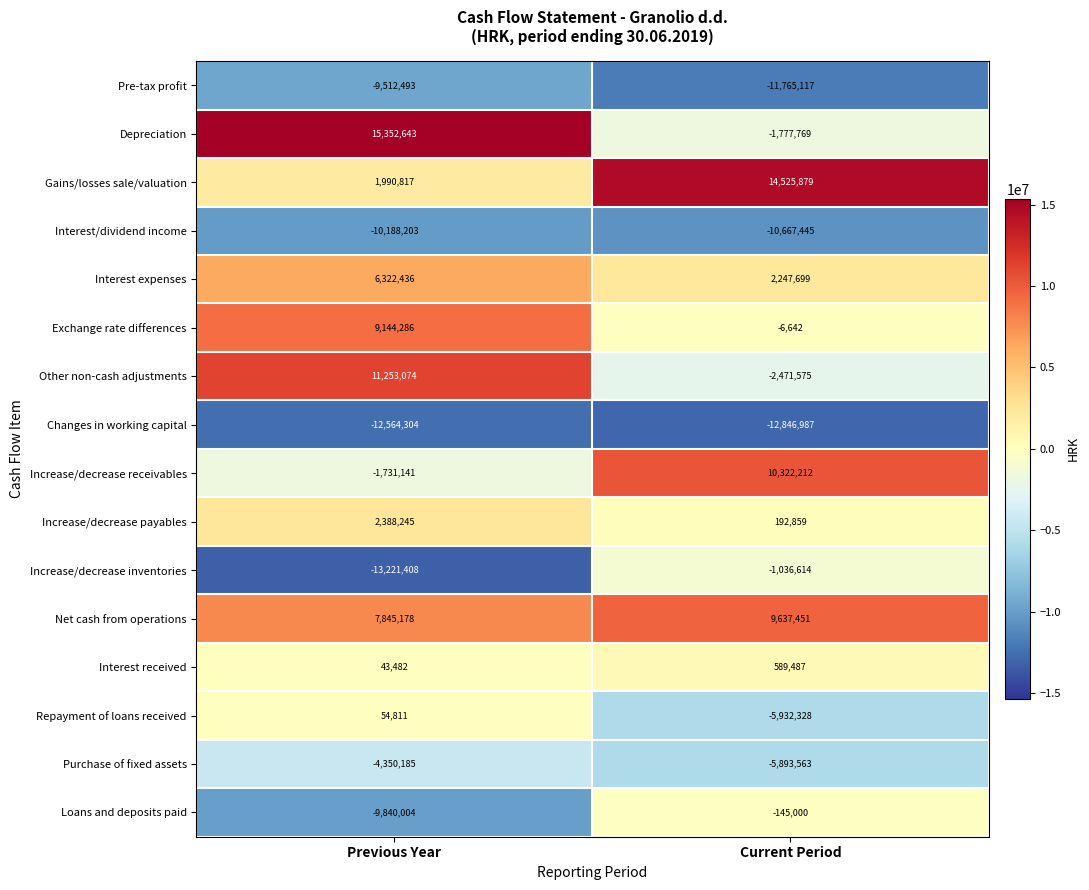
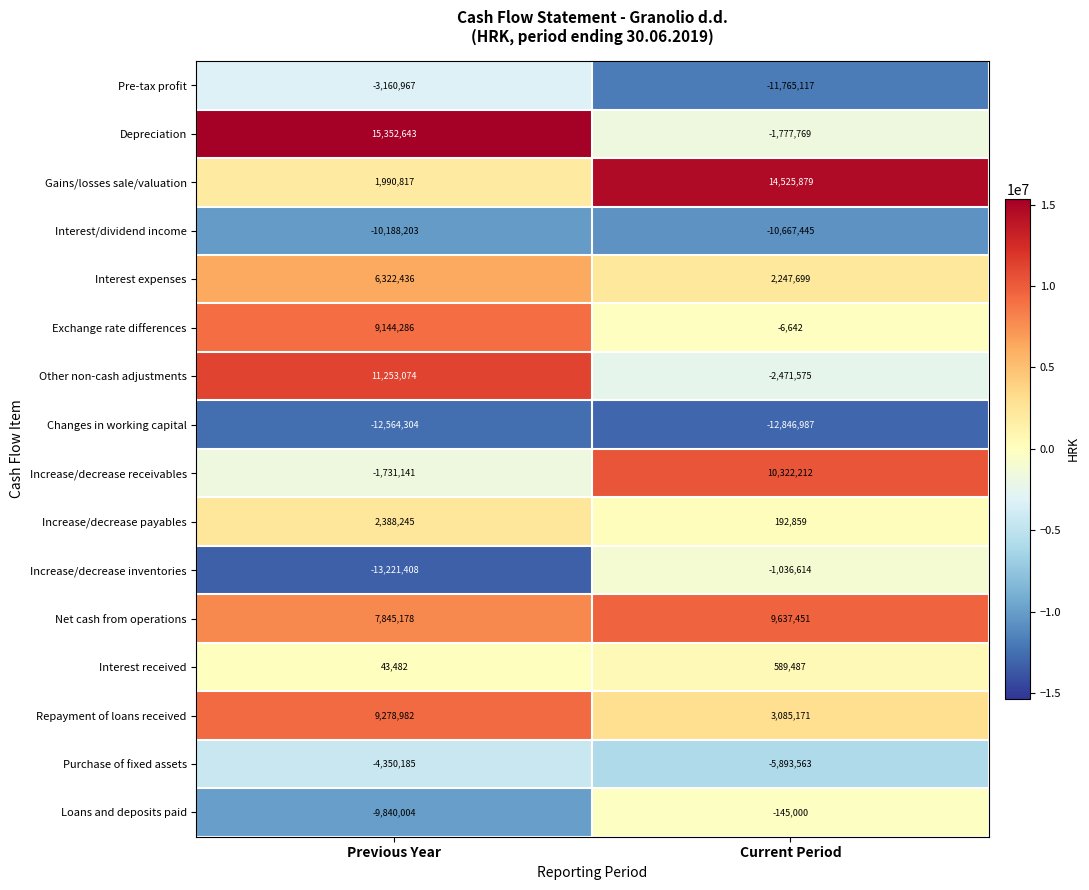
Pre-tax profit, Previous Year: -9,512,493 -> -3,160,967
Repayment of loans received, Previous Year: 54,811 -> 9,278,982
Repayment of loans received, Current Period: -5,932,328 -> 3,085,171
